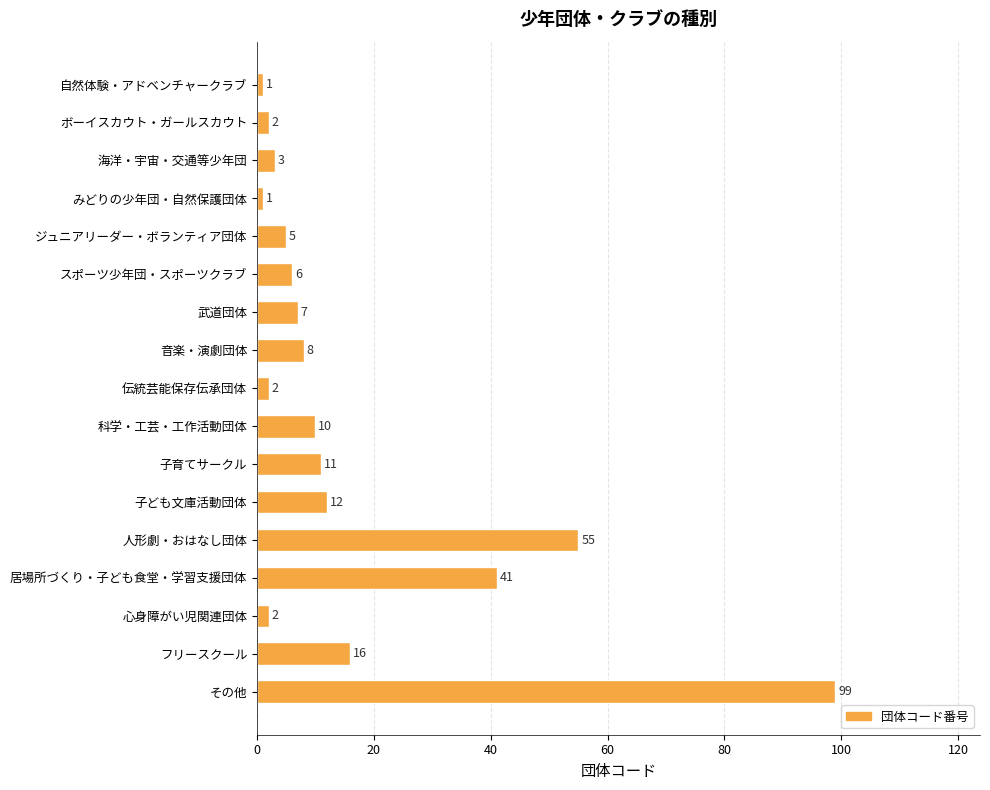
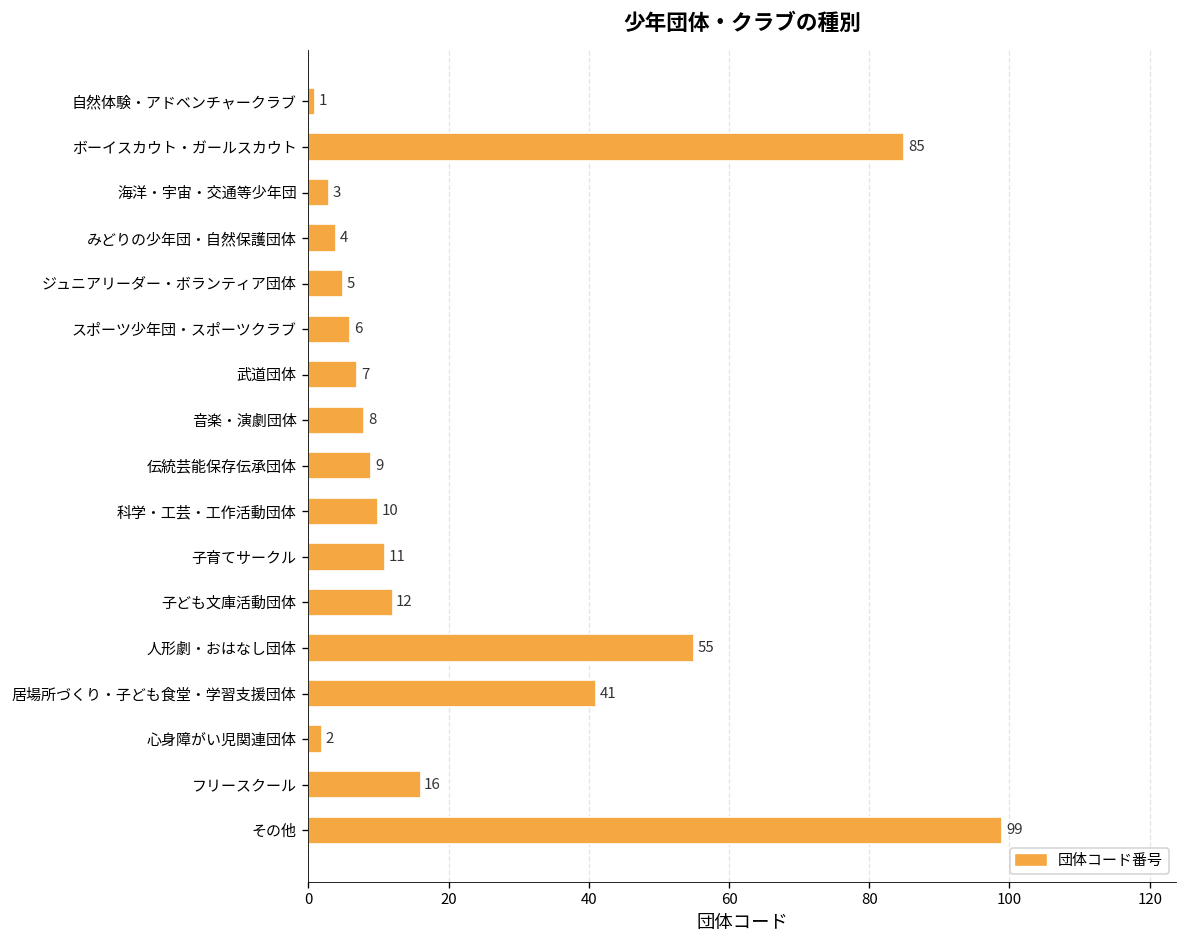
ボーイスカウト・ガールスカウト: 2 -> 85
みどりの少年団・自然保護団体: 1 -> 4
伝統芸能保存伝承団体: 2 -> 9
